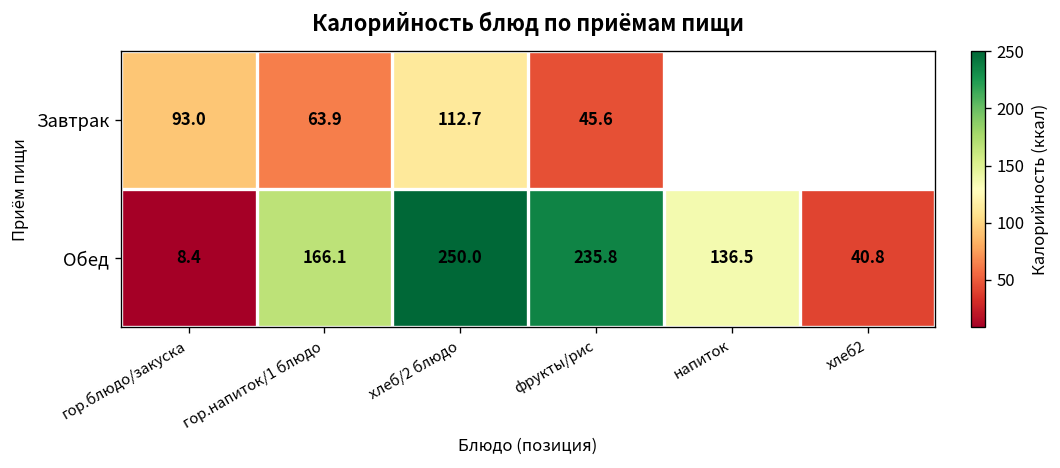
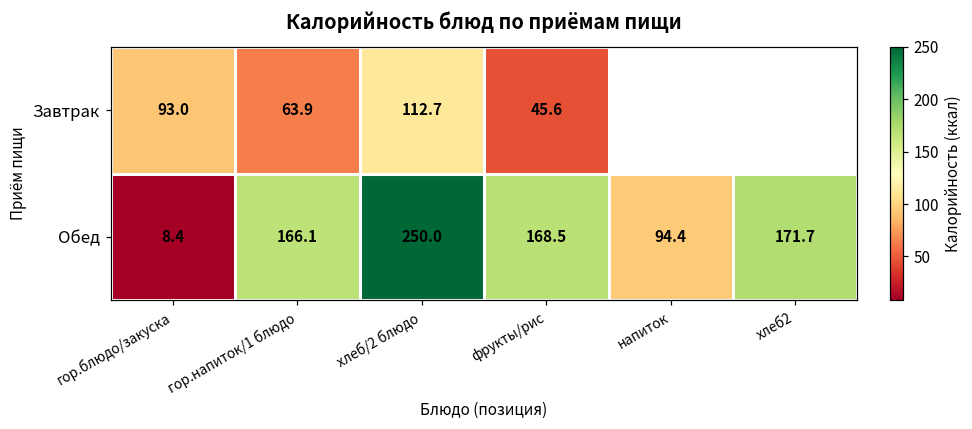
Обед, фрукты/рис: 235.8 -> 168.5
Обед, напиток: 136.5 -> 94.4
Обед, хлеб2: 40.8 -> 171.7
